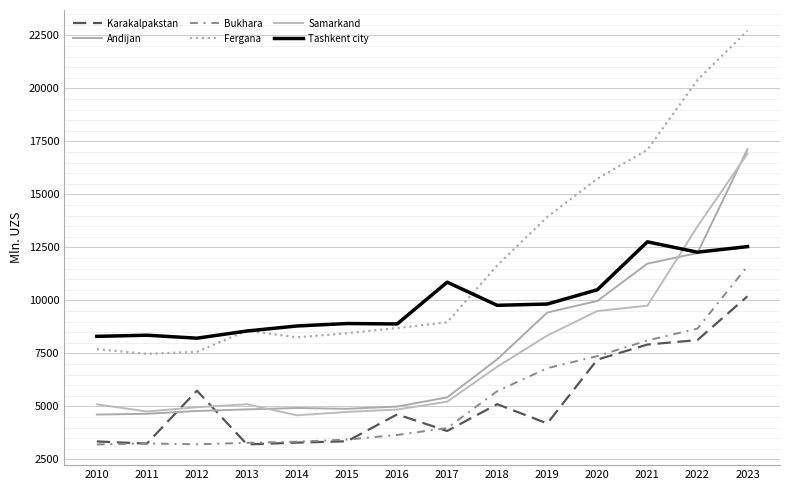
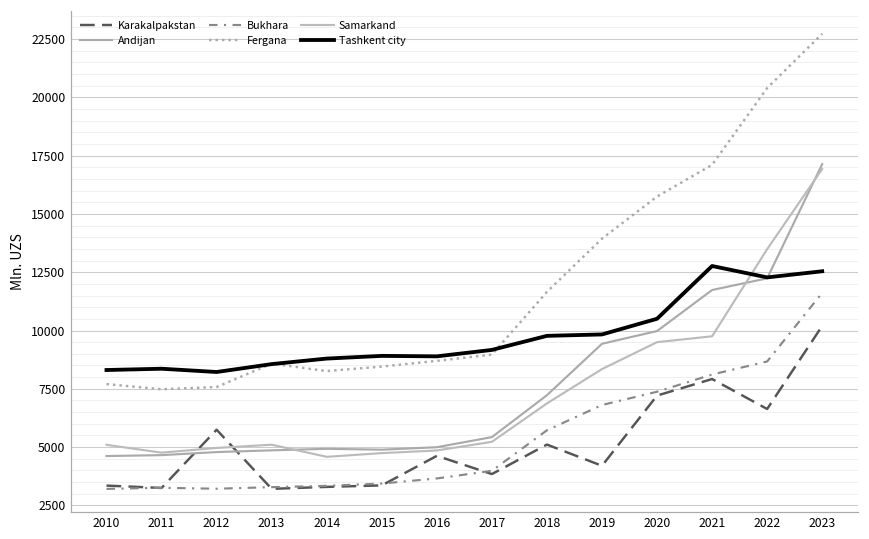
Tashkent city, 2017: 10900 -> 9200
Karakalpakstan, 2022: 8100 -> 6600
